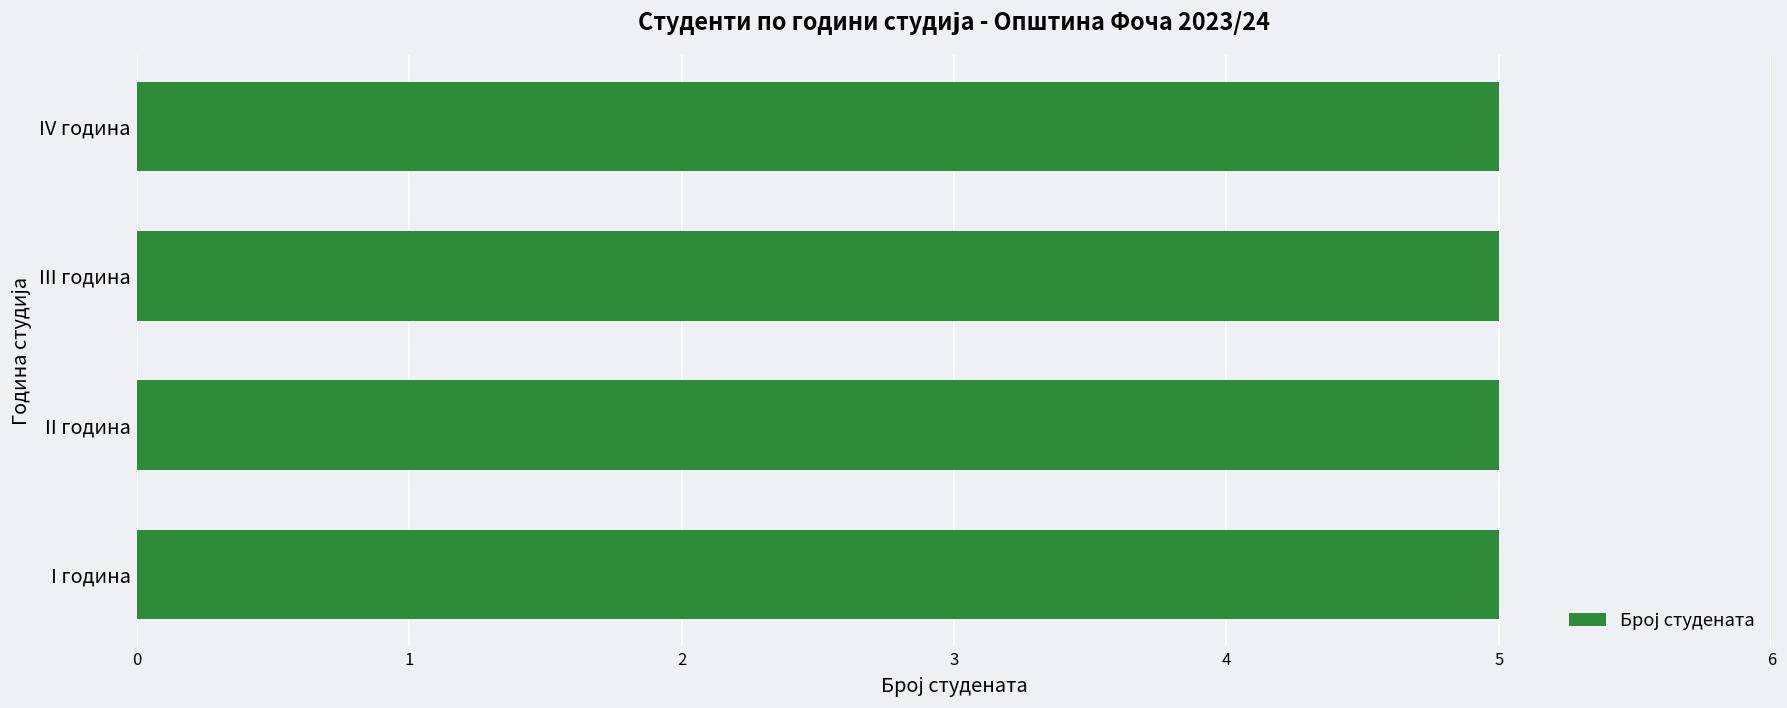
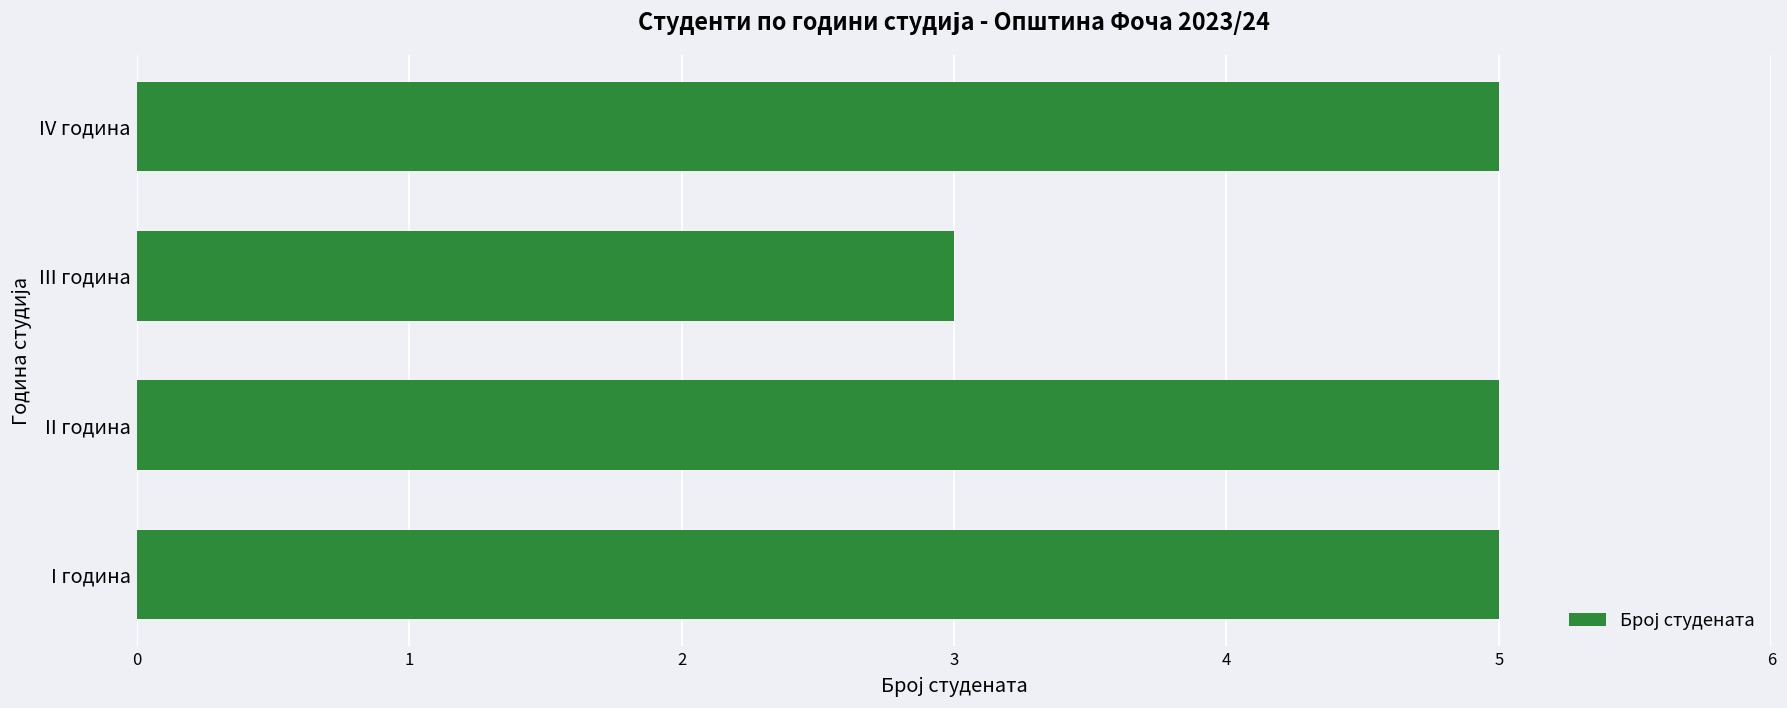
III година: 5 -> 3
